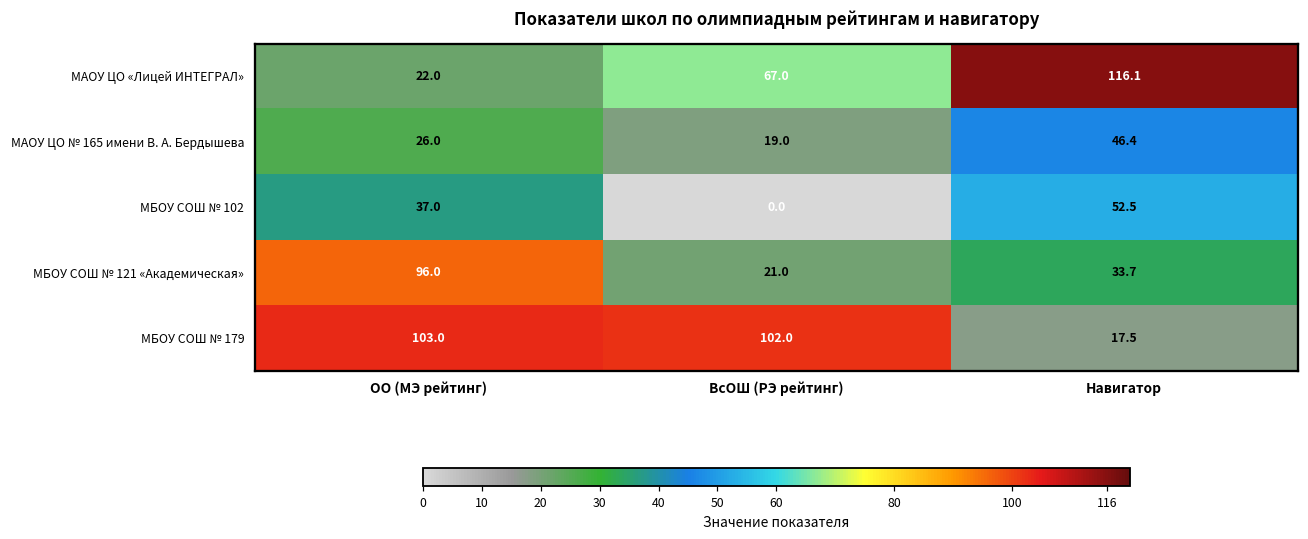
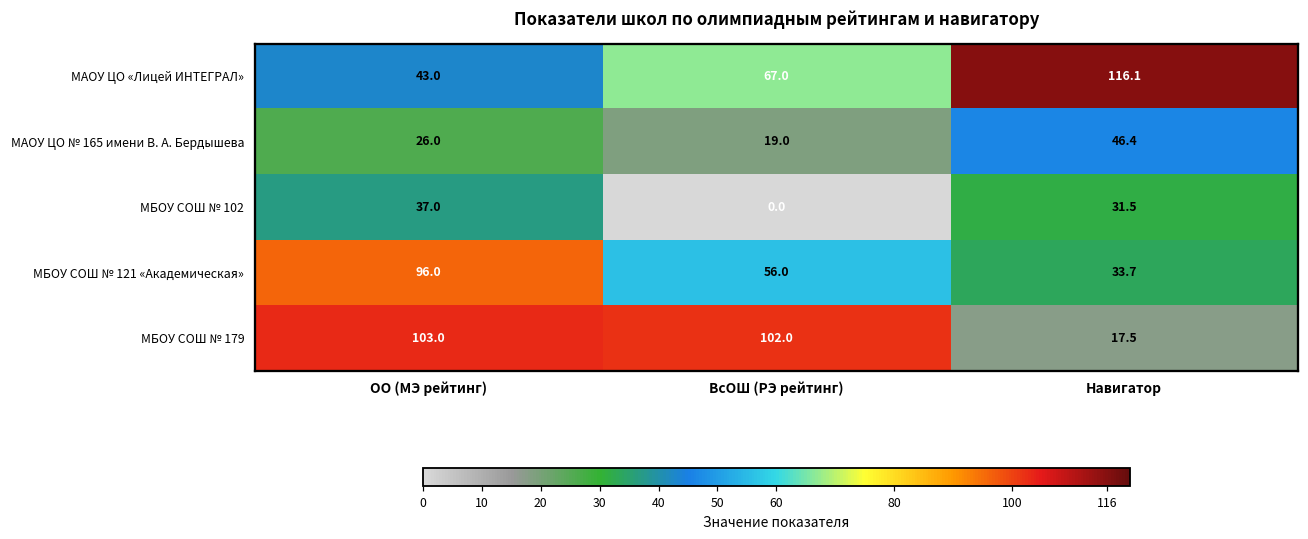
МАОУ ЦО «Лицей ИНТЕГРАЛ», ОО (МЭ рейтинг): 22.0 -> 43.0
МБОУ СОШ № 102, Навигатор: 52.5 -> 31.5
МБОУ СОШ № 121 «Академическая», ВсОШ (РЭ рейтинг): 21.0 -> 56.0
